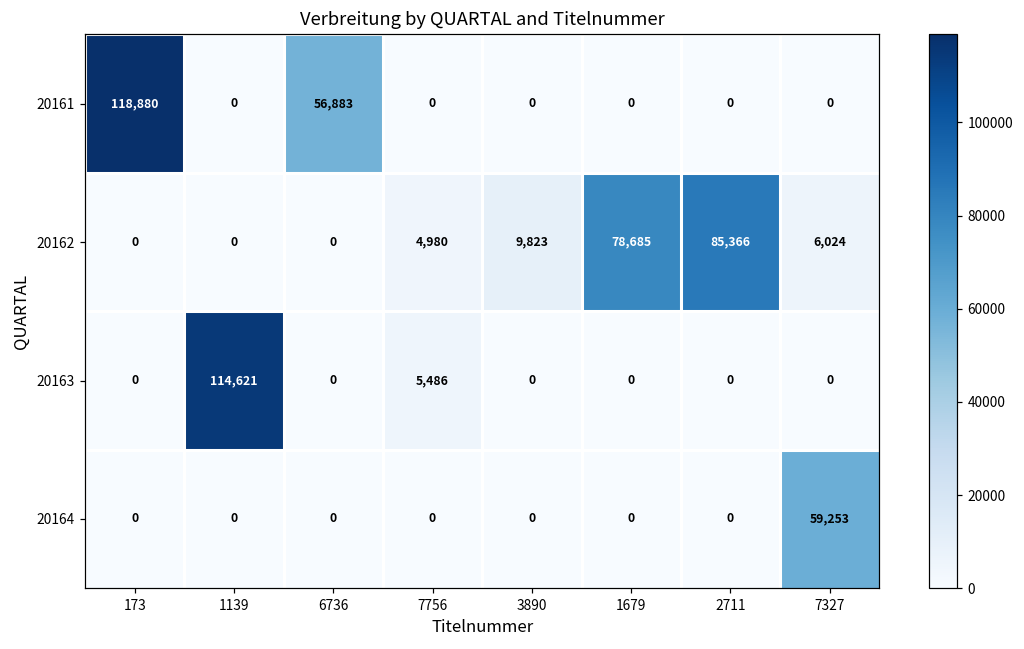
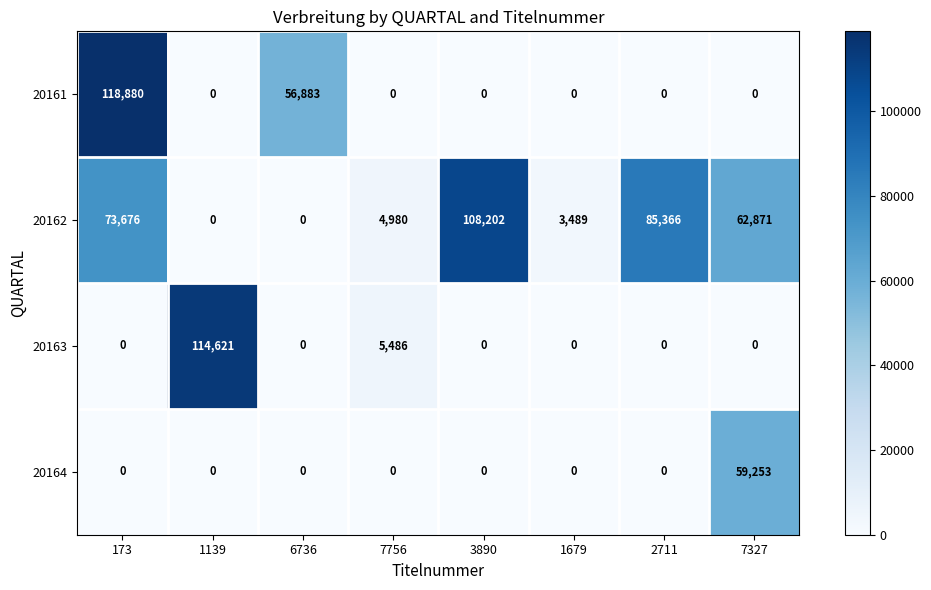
20162, 173: 0 -> 73,676
20162, 3890: 9,823 -> 108,202
20162, 1679: 78,685 -> 3,489
20162, 7327: 6,024 -> 62,871
